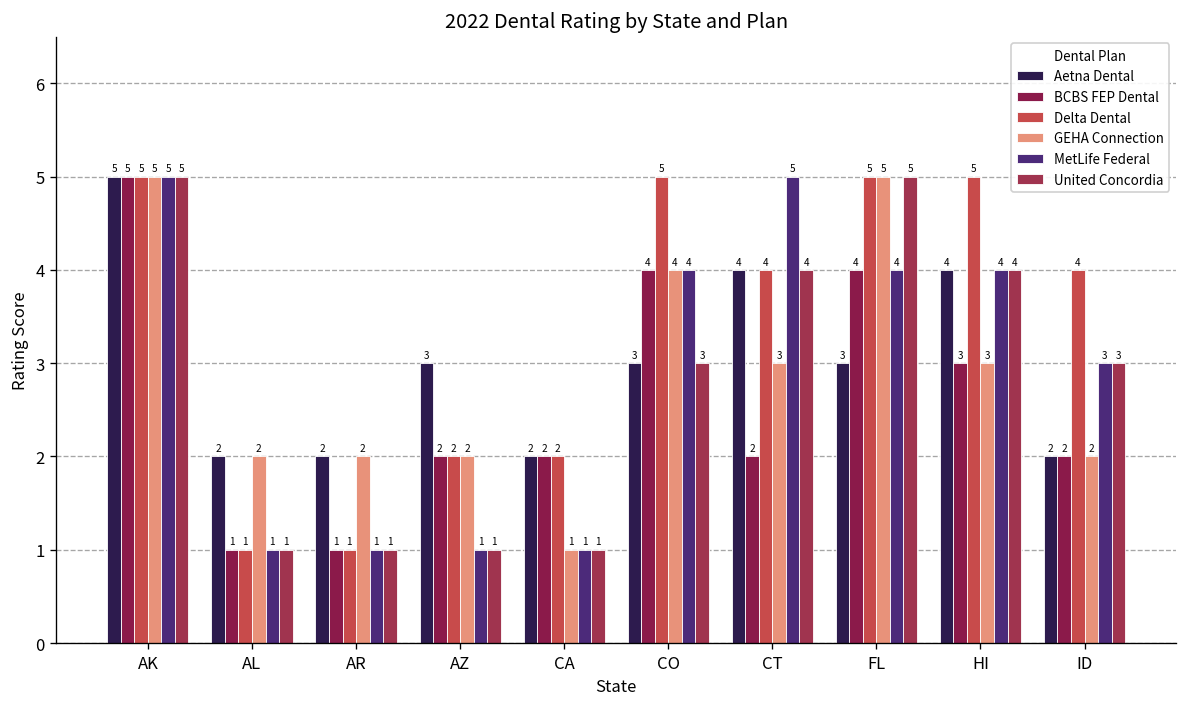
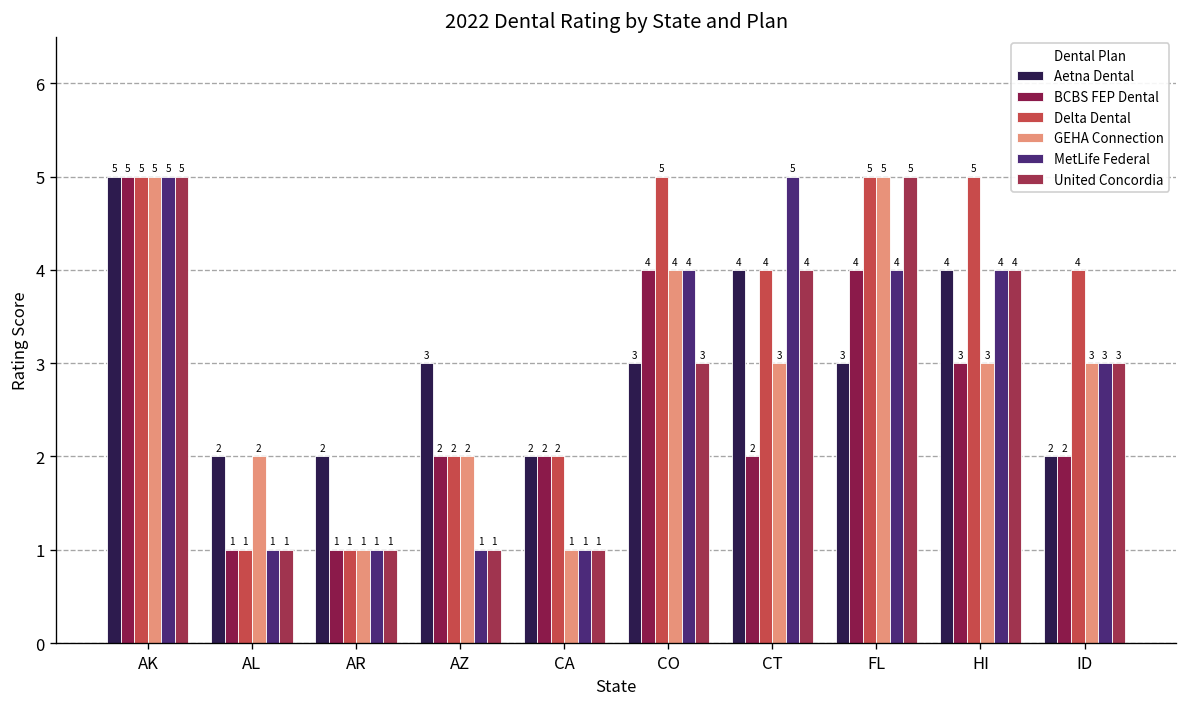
GEHA Connection, AR: 2 -> 1
GEHA Connection, ID: 2 -> 3
